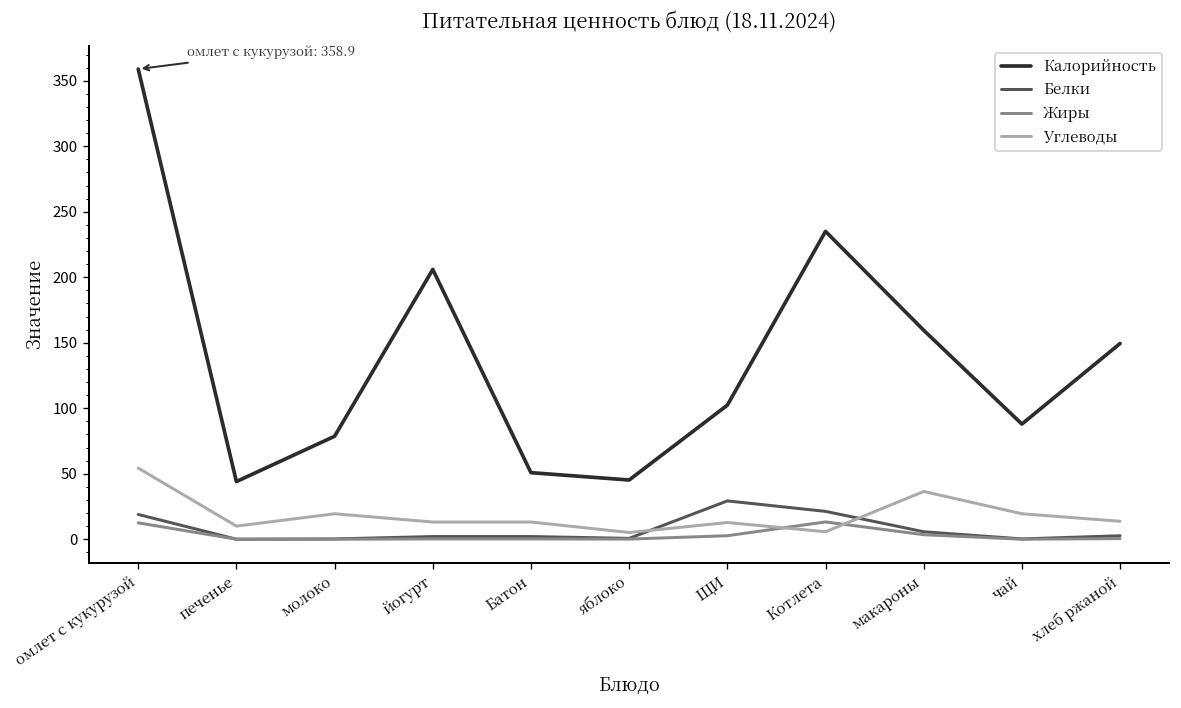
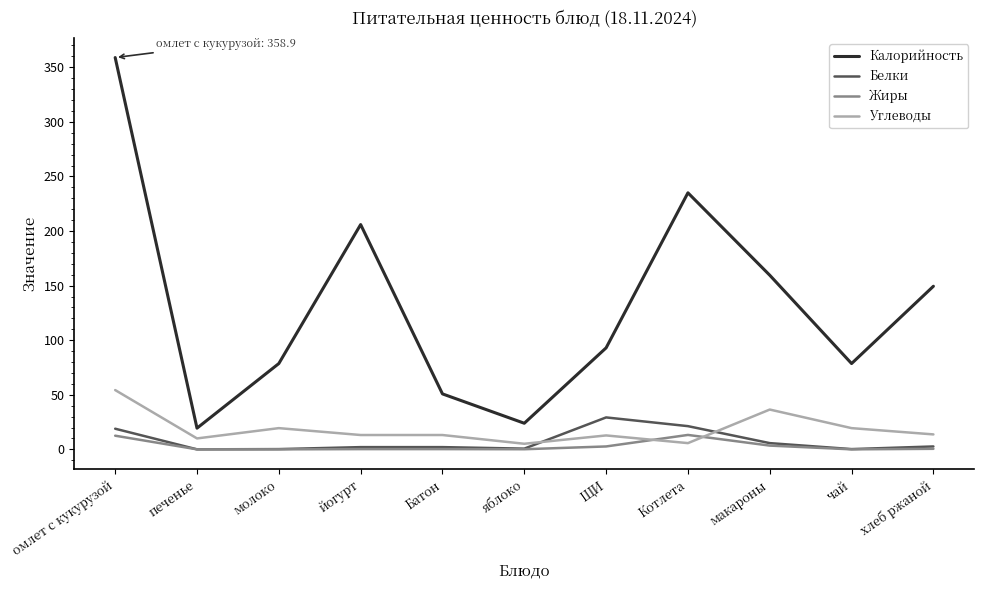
Калорийность, печенье: 44 -> 19
Калорийность, яблоко: 45 -> 24
Калорийность, ЩИ: 102 -> 93
Калорийность, чай: 88 -> 79
